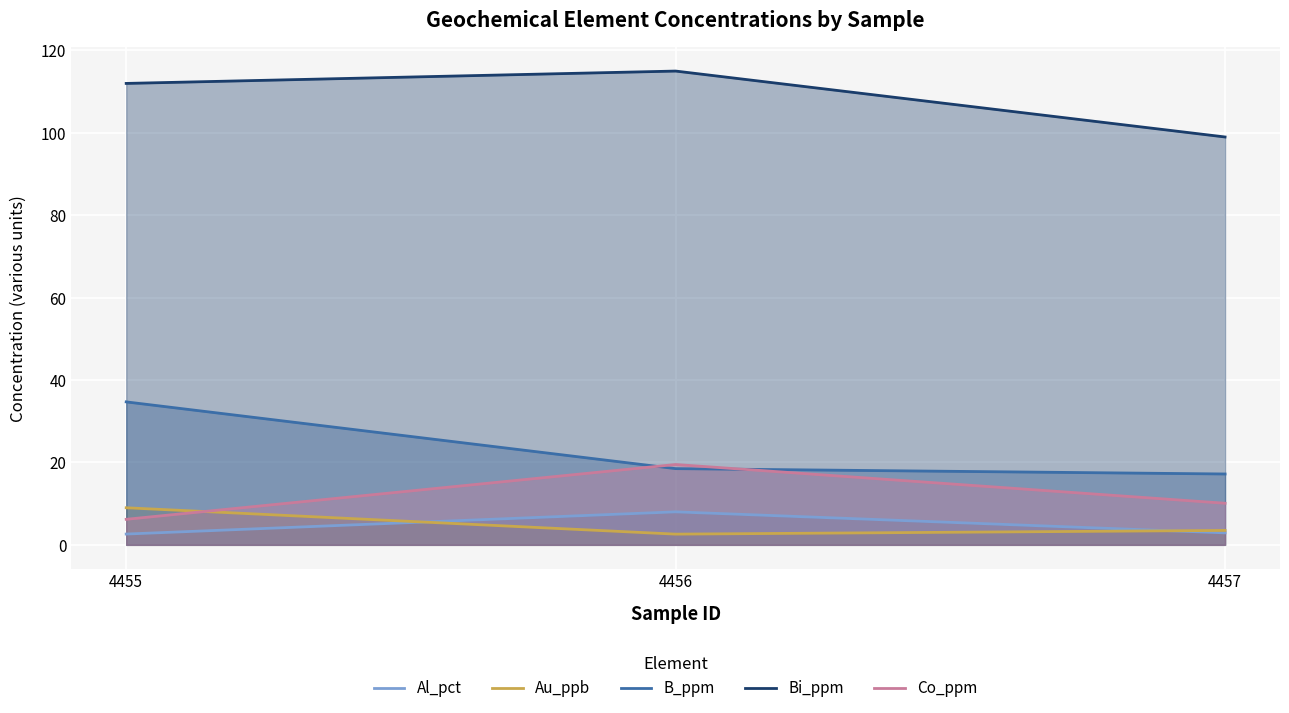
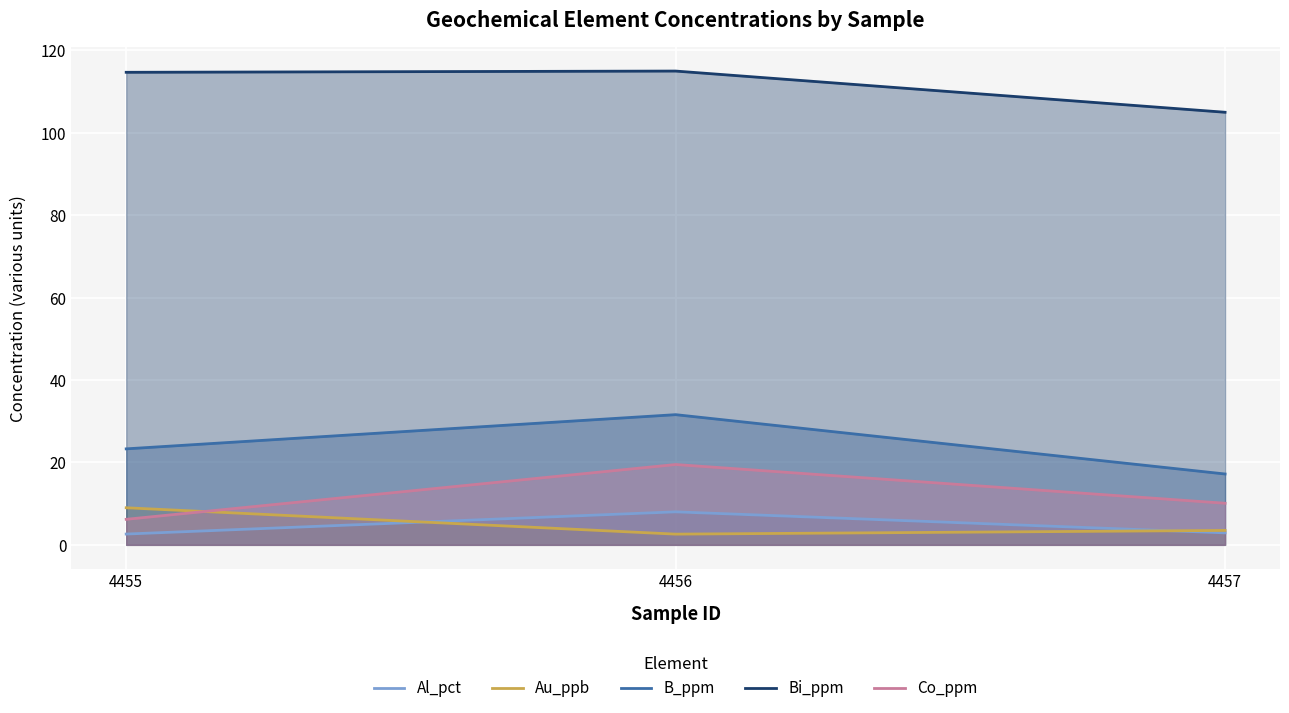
B_ppm, 4455: 35 -> 23
Bi_ppm, 4455: 112 -> 115
B_ppm, 4456: 19 -> 32
Bi_ppm, 4457: 99 -> 105
